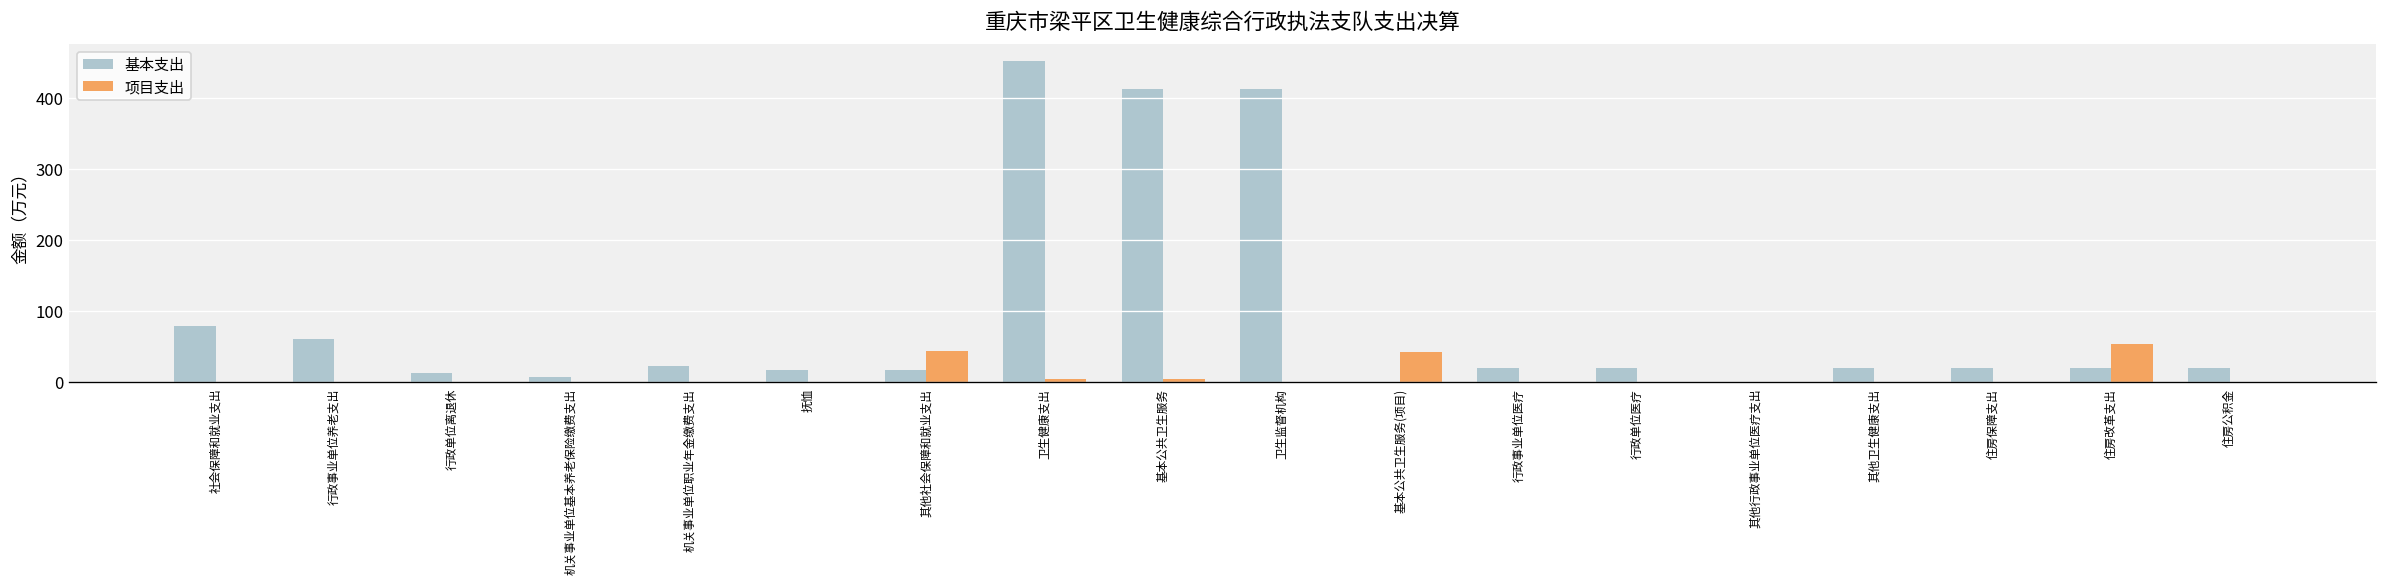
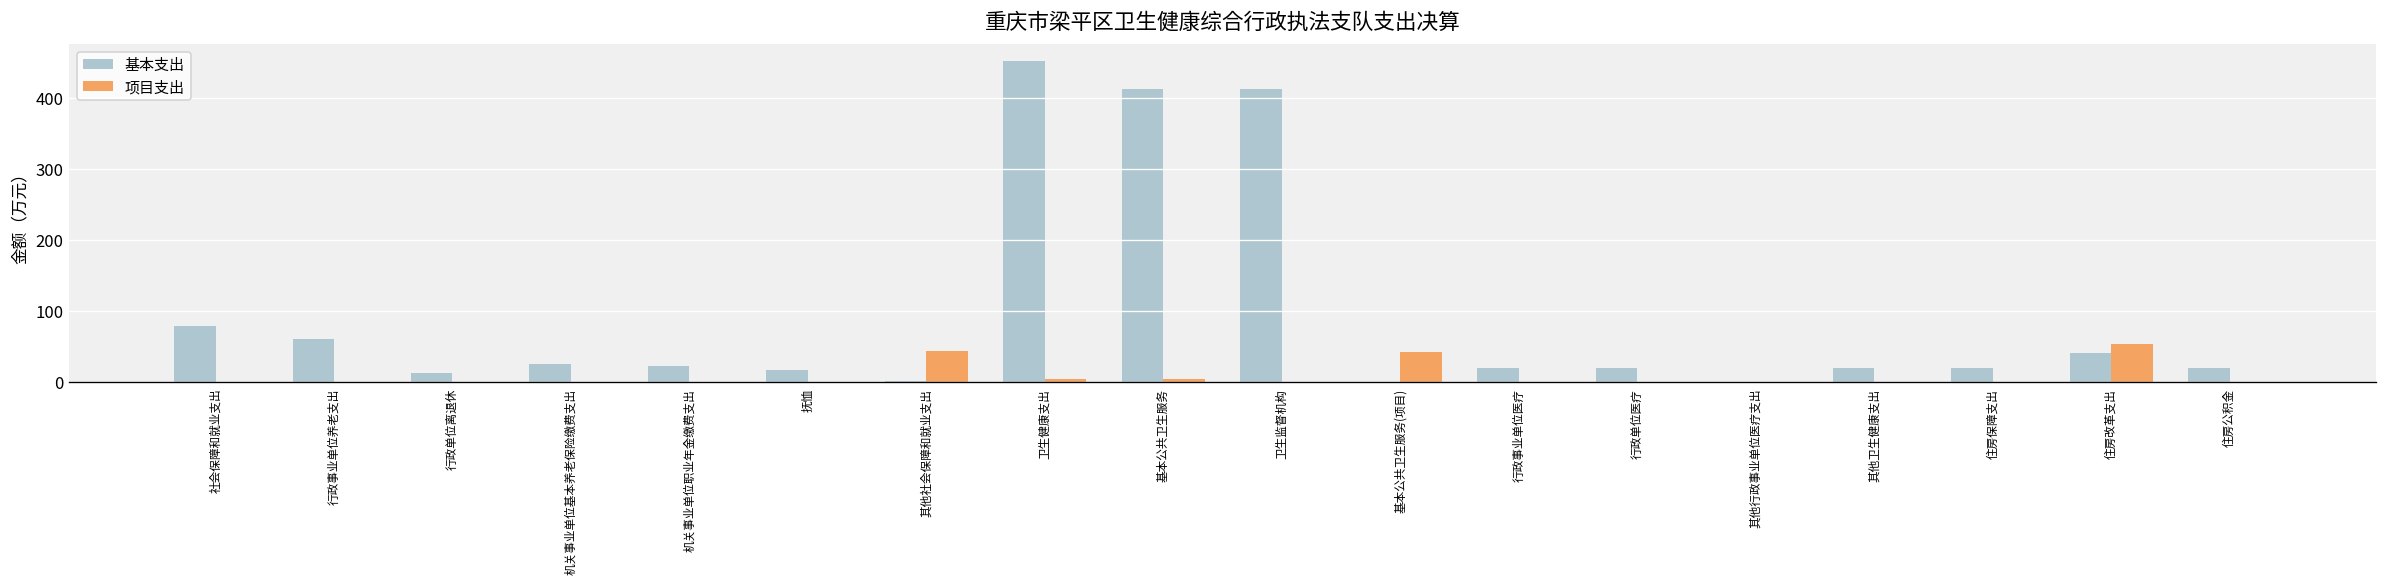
基本支出, 机关事业单位基本养老保险缴费支出: 10 -> 30
基本支出, 其他社会保障和就业支出: 20 -> 0
基本支出, 住房改革支出: 20 -> 40
